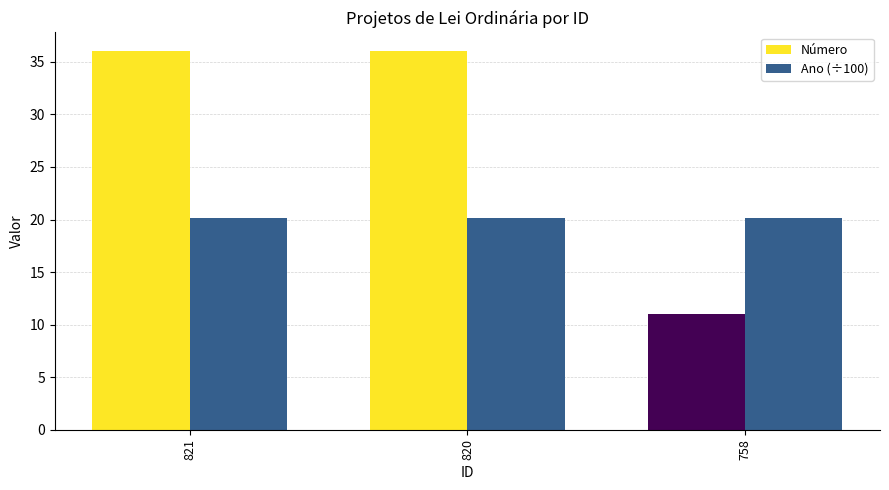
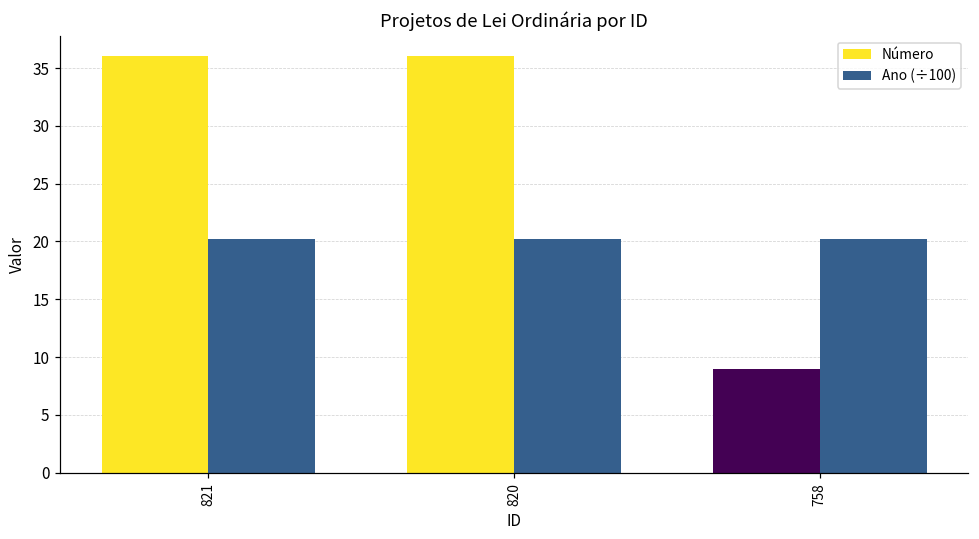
Número, 758: 11 -> 9
